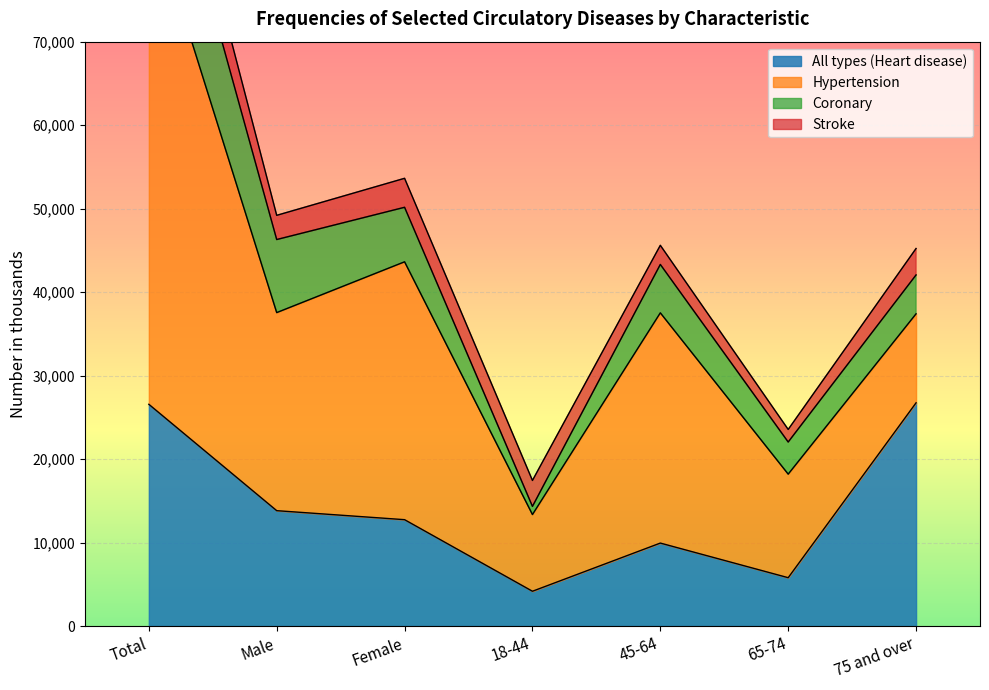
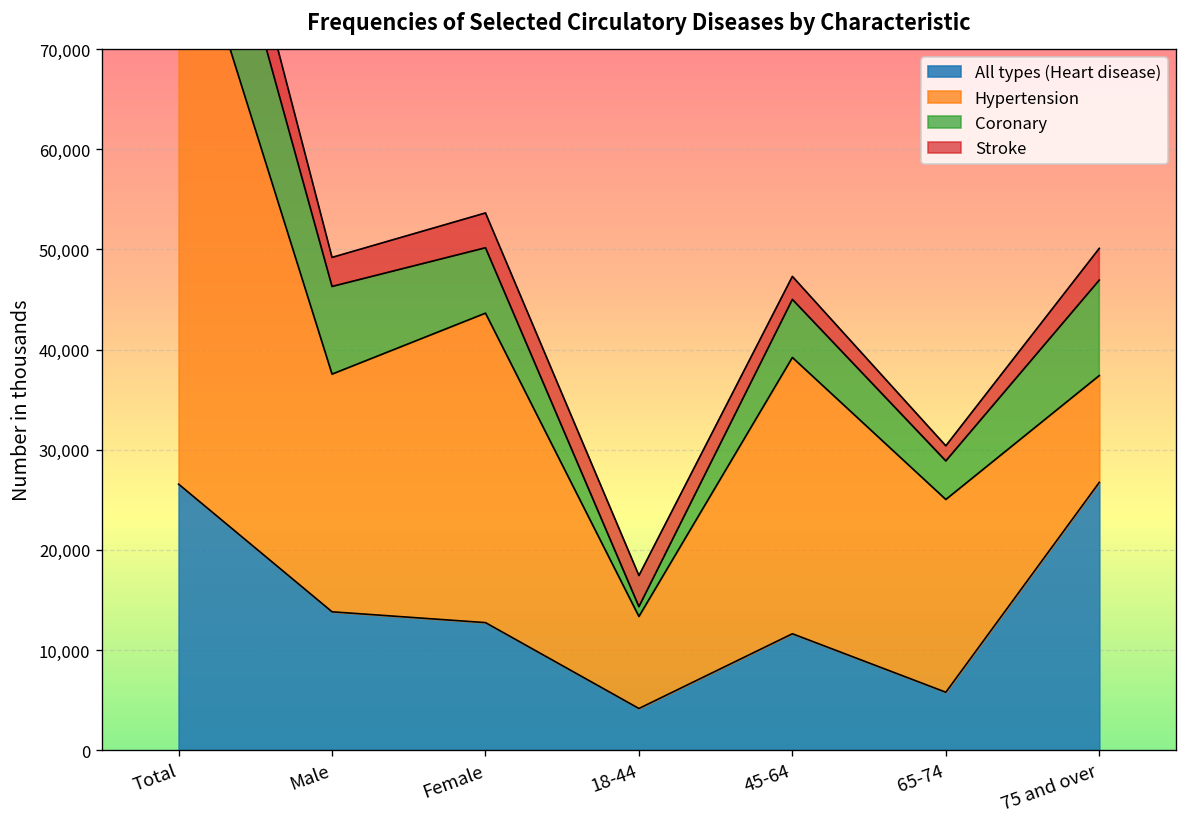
All types (Heart disease), 45-64: 10,000 -> 12,000
Hypertension, 65-74: 12,000 -> 19,000
Coronary, 75 and over: 5,000 -> 10,000
